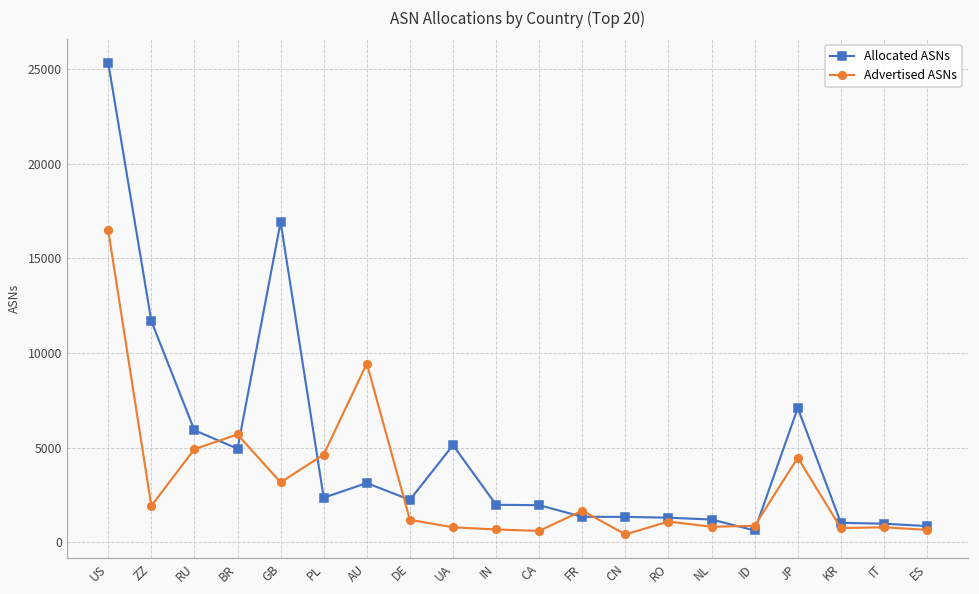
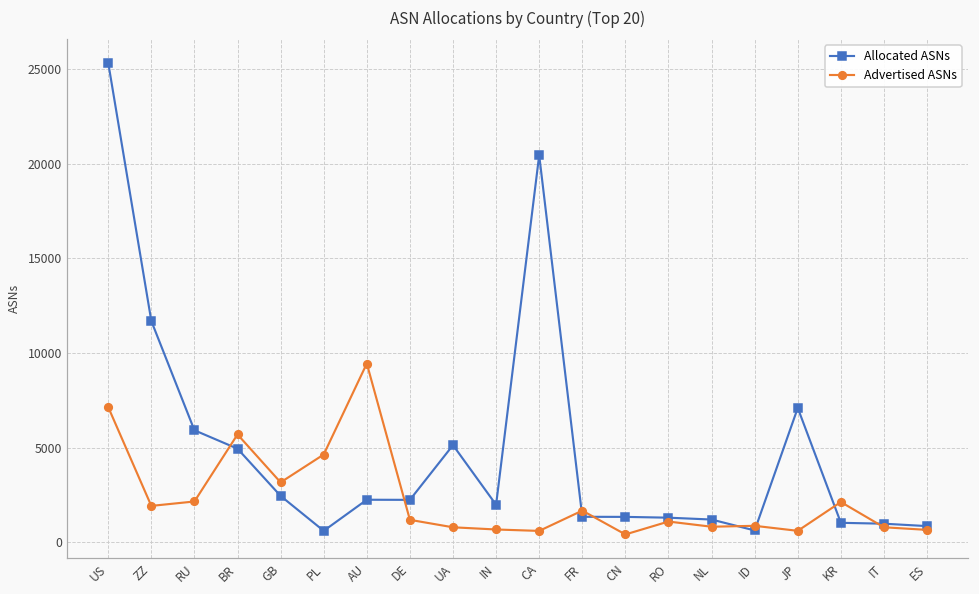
Advertised ASNs, US: 16500 -> 7100
Advertised ASNs, RU: 4900 -> 2200
Allocated ASNs, GB: 16900 -> 2400
Allocated ASNs, PL: 2400 -> 600
Allocated ASNs, AU: 3100 -> 2200
Allocated ASNs, CA: 2000 -> 20500
Advertised ASNs, JP: 4500 -> 600
Advertised ASNs, KR: 700 -> 2100
